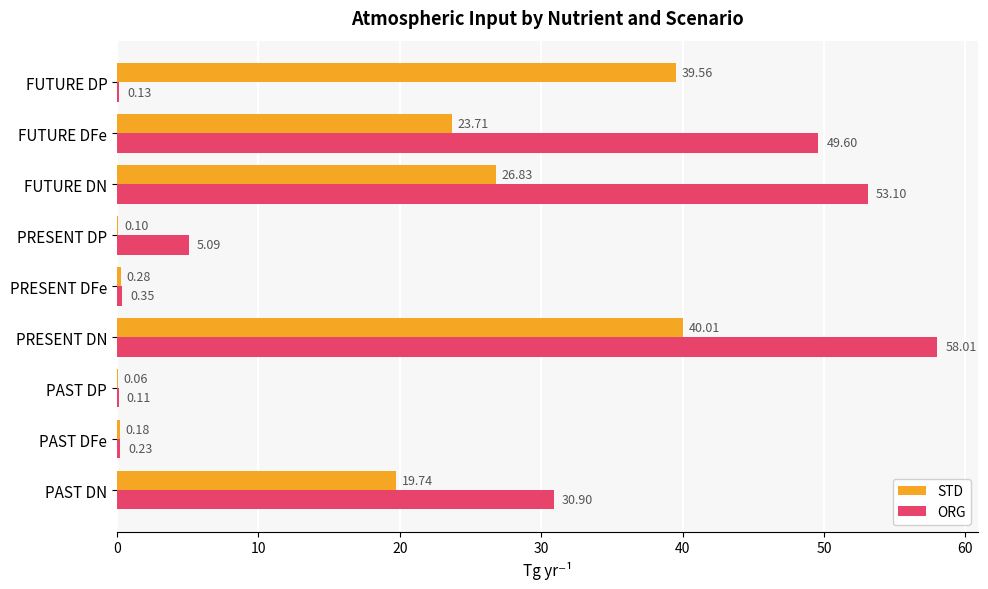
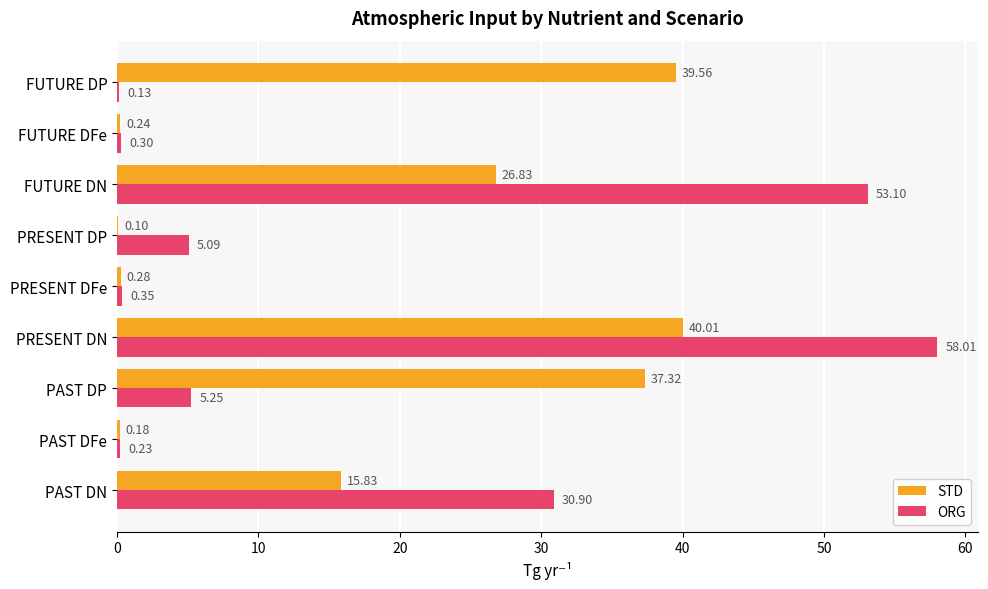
STD, FUTURE DFe: 23.71 -> 0.24
ORG, FUTURE DFe: 49.60 -> 0.30
STD, PAST DP: 0.06 -> 37.32
ORG, PAST DP: 0.11 -> 5.25
STD, PAST DN: 19.74 -> 15.83
